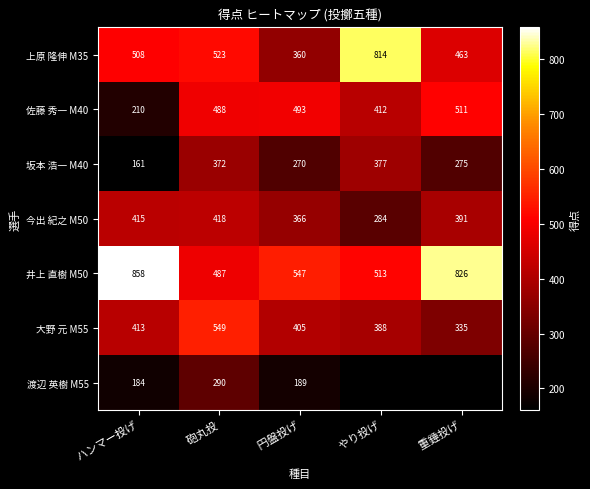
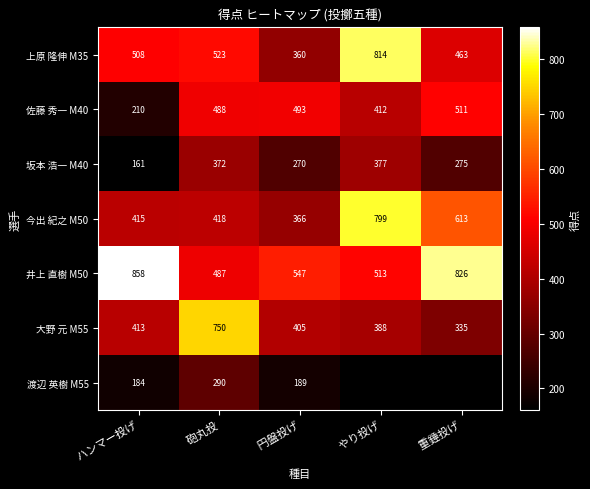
今出 紀之 M50, やり投げ: 284 -> 799
今出 紀之 M50, 重錘投げ: 391 -> 613
大野 元 M55, 砲丸投: 549 -> 750
